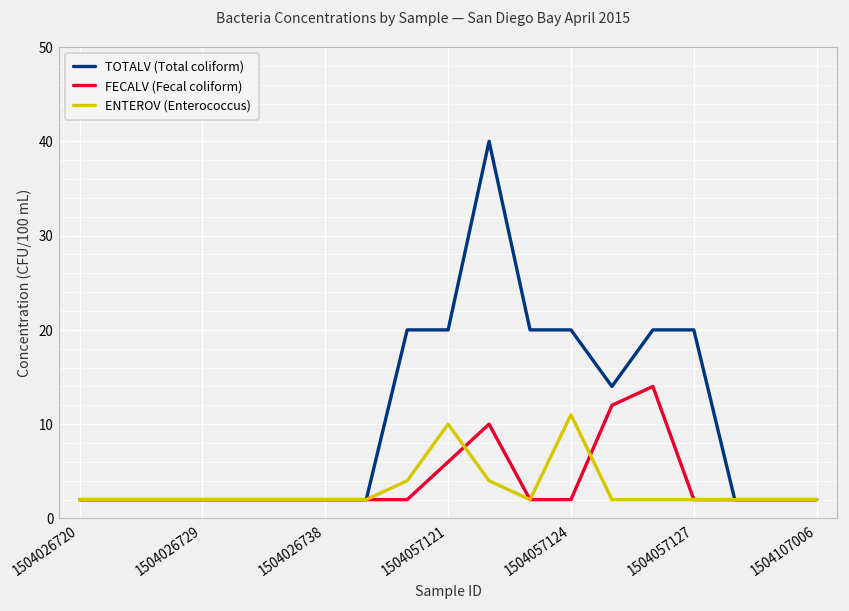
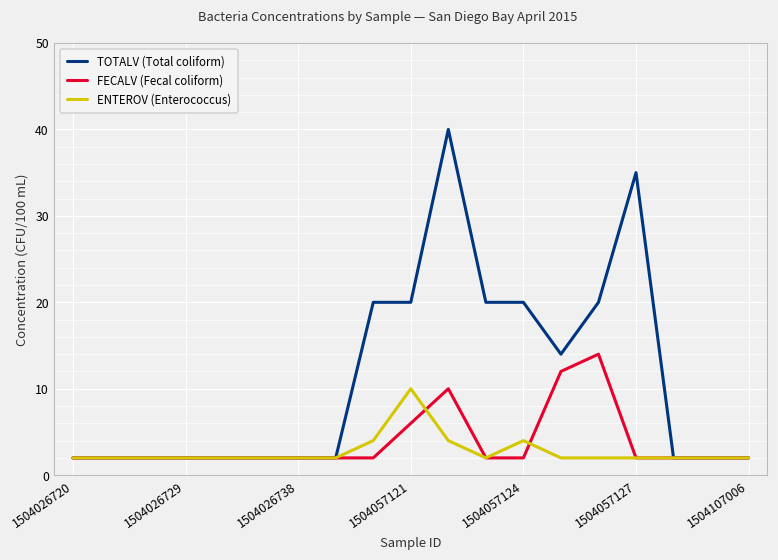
ENTEROV (Enterococcus), 1504057124: 11 -> 4
TOTALV (Total coliform), 1504057127: 20 -> 35
